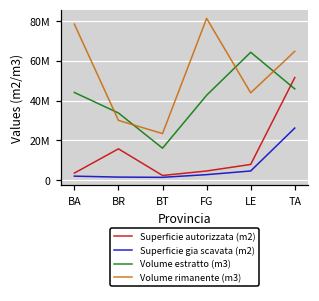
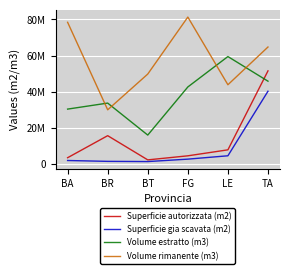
Volume estratto (m3), BA: 44000000 -> 30000000
Volume rimanente (m3), BT: 23000000 -> 50000000
Volume estratto (m3), LE: 64000000 -> 59000000
Superficie gia scavata (m2), TA: 26000000 -> 40000000
